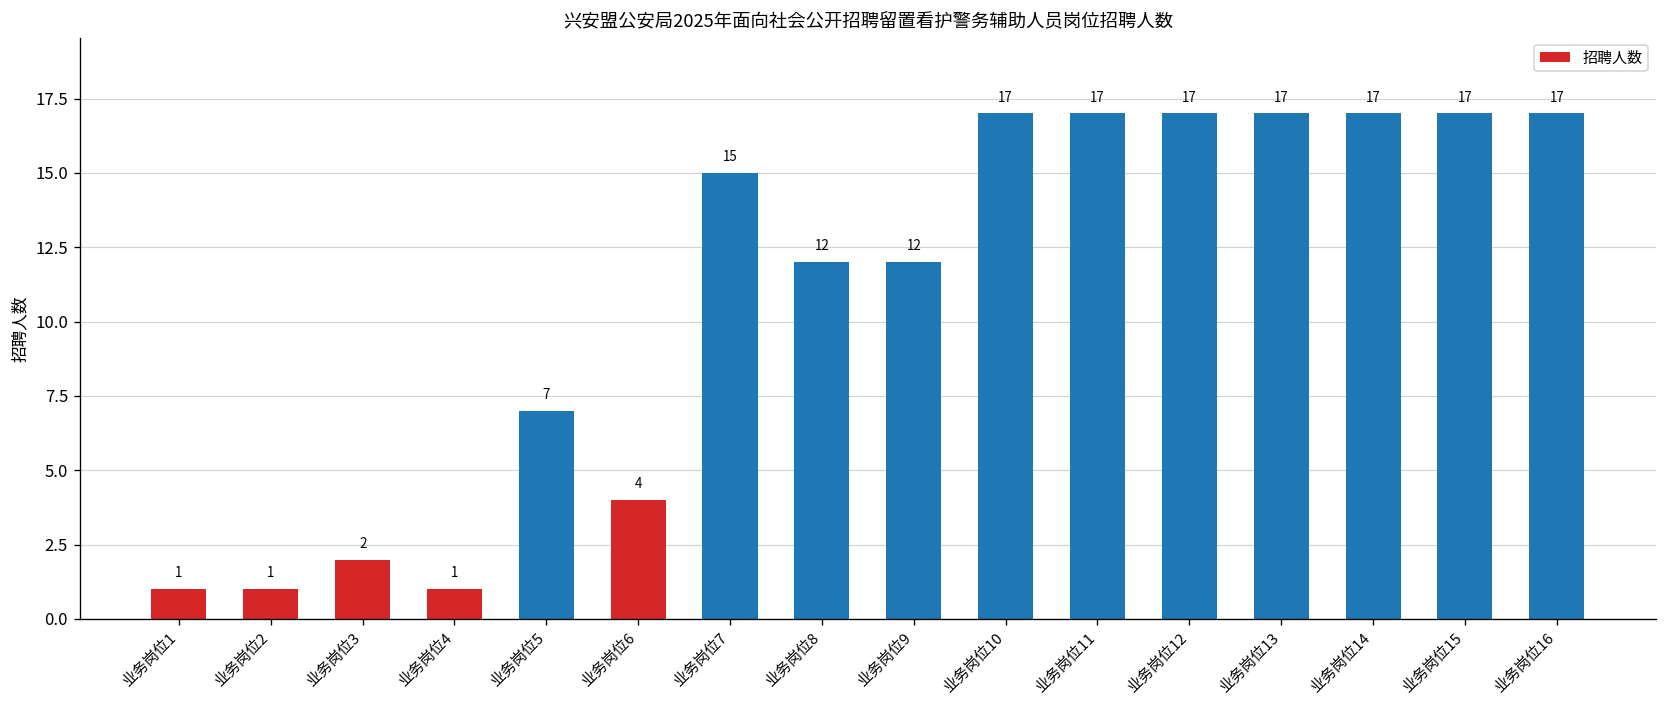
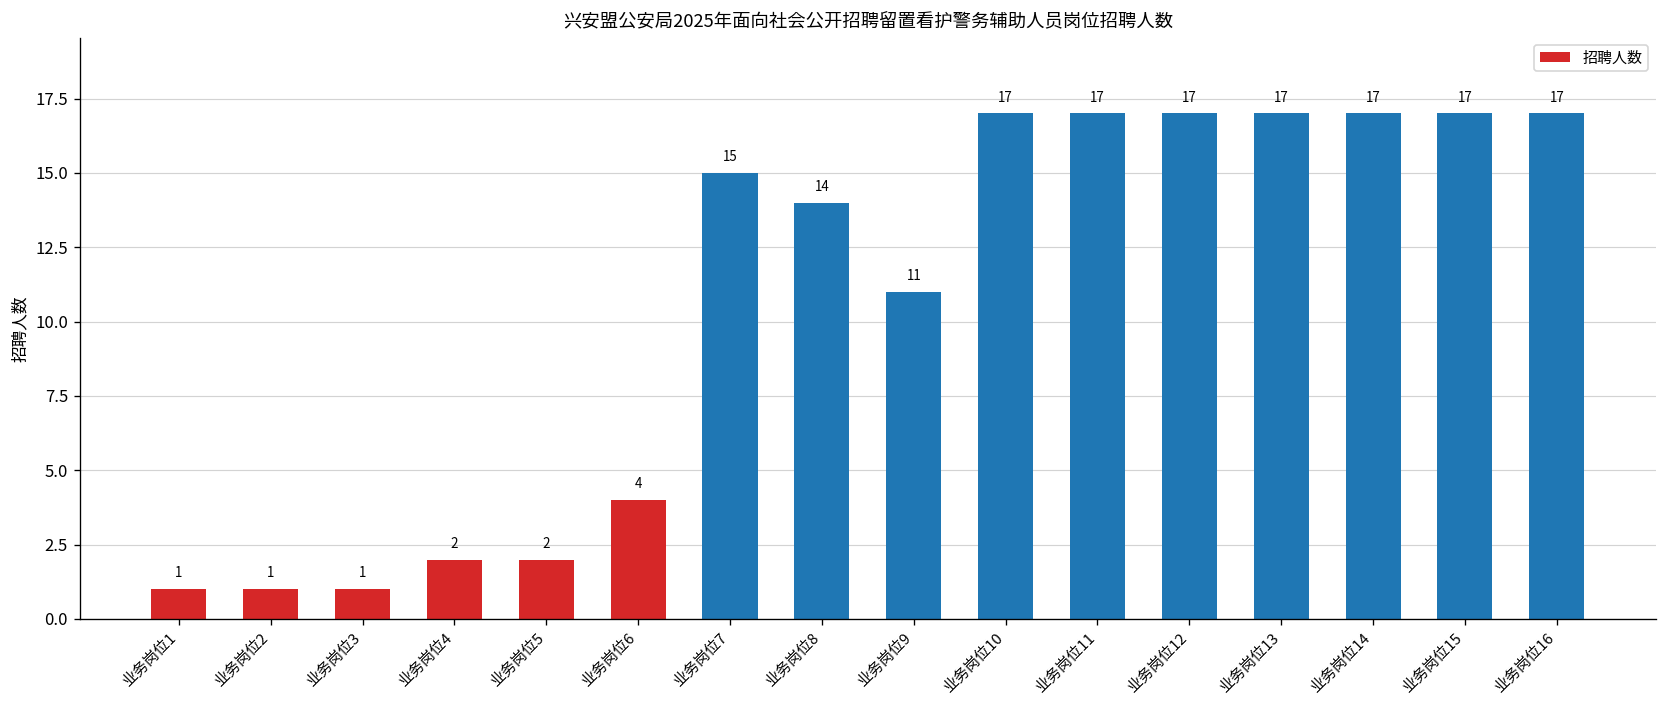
业务岗位3: 2 -> 1
业务岗位4: 1 -> 2
业务岗位5: 7 -> 2
业务岗位8: 12 -> 14
业务岗位9: 12 -> 11
